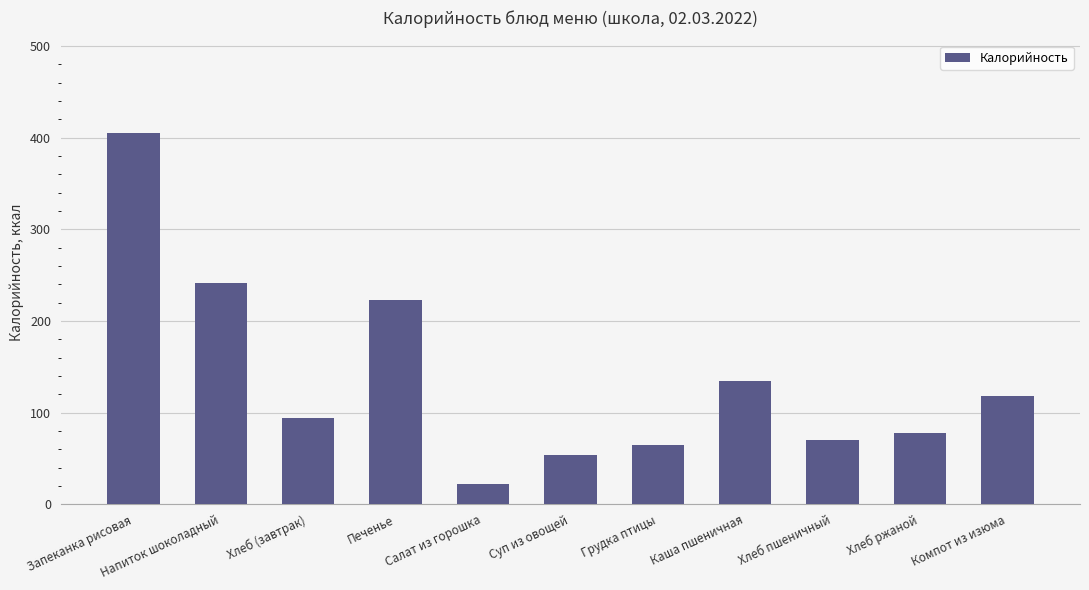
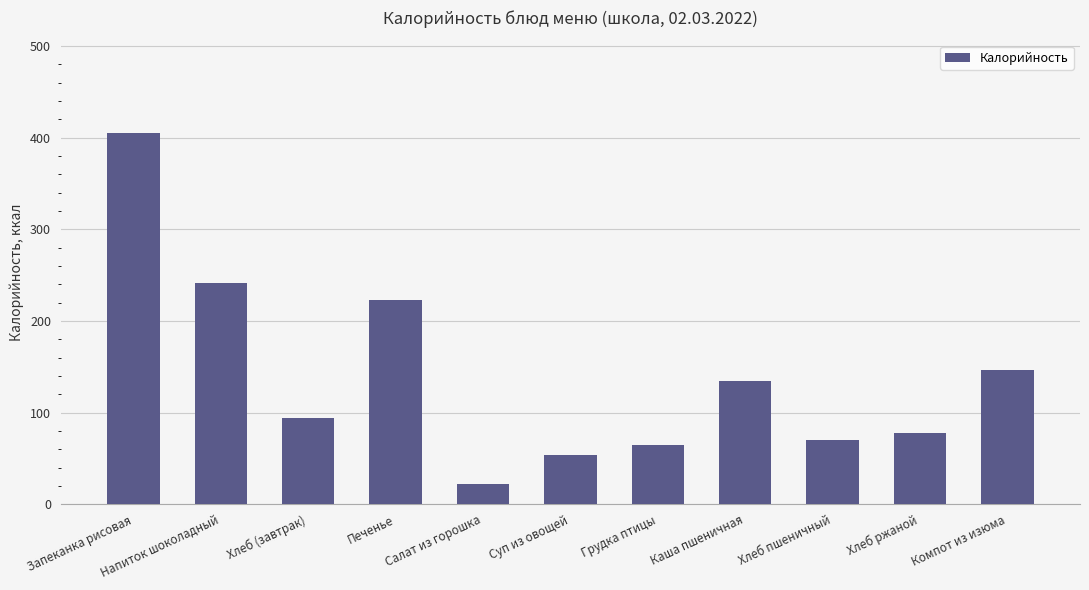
Компот из изюма: 120 -> 150
